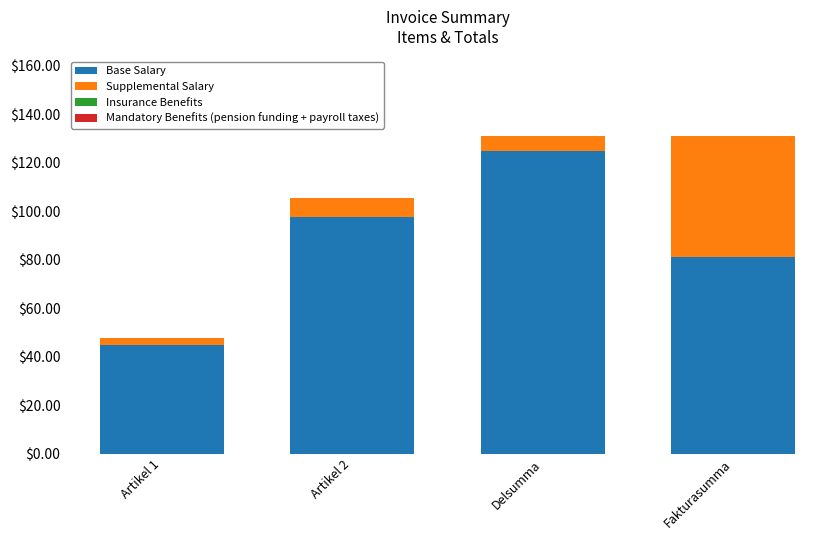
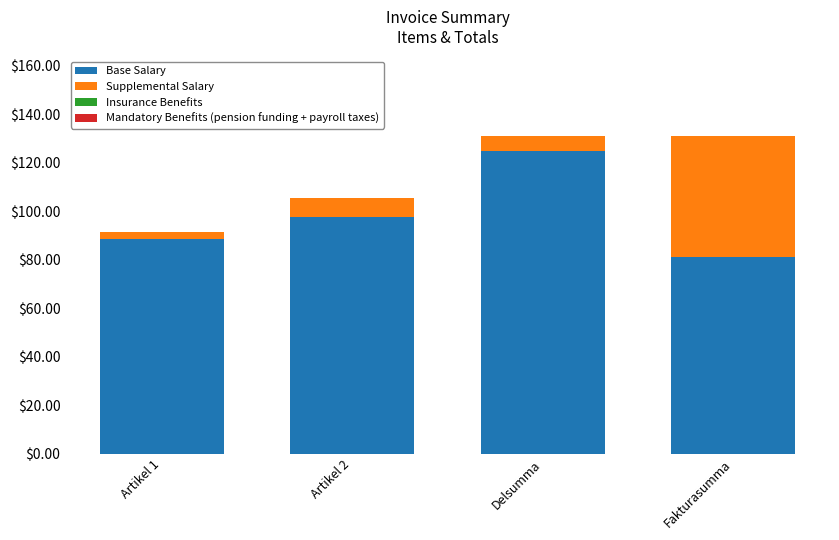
Base Salary, Artikel 1: $45 -> $89
